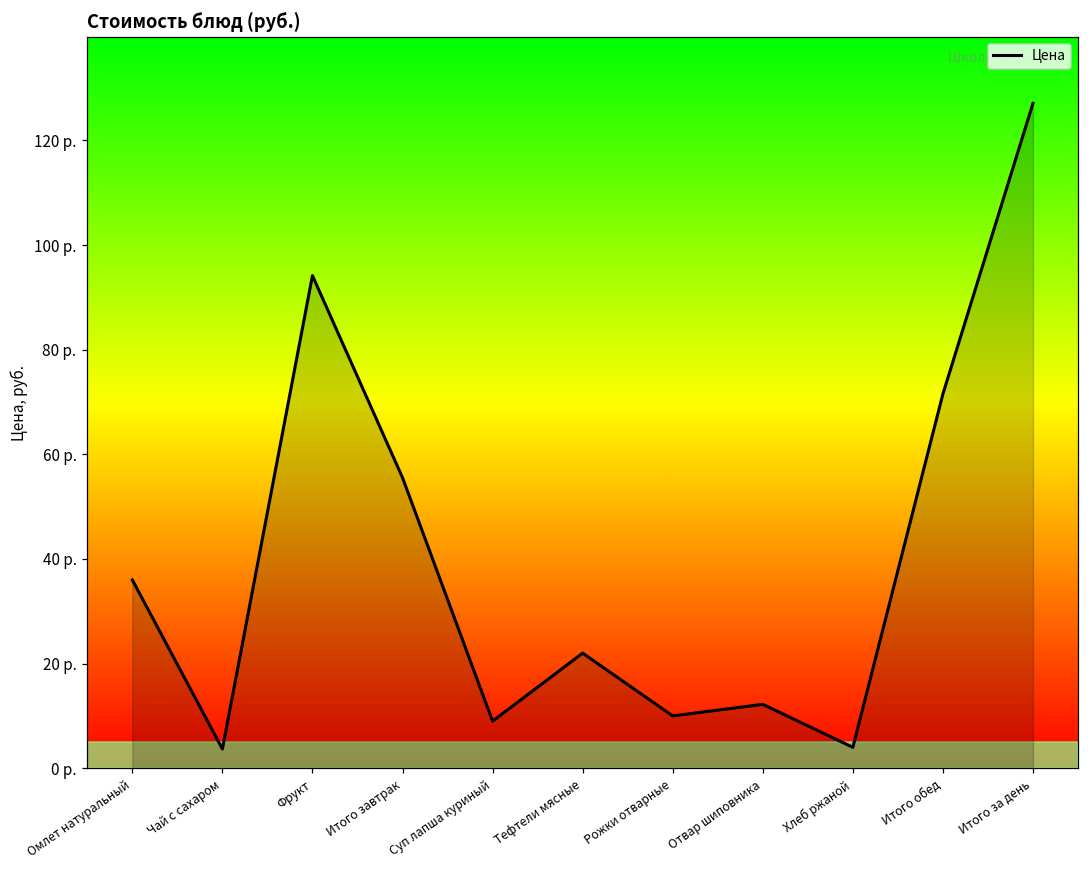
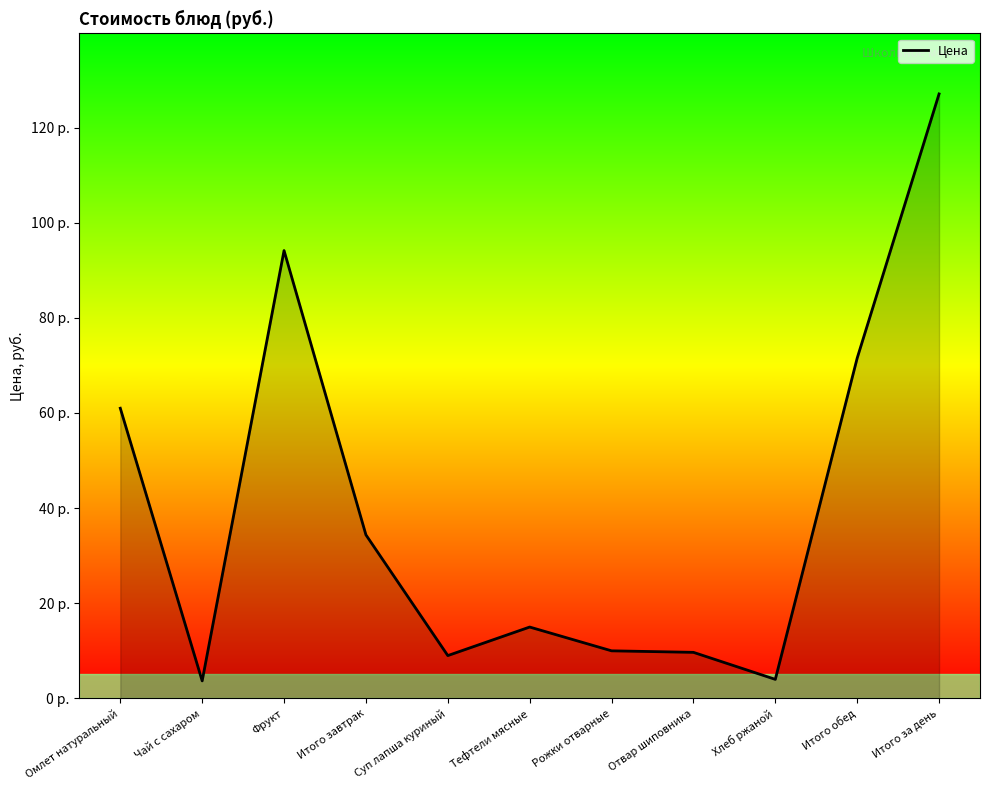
Омлет натуральный: 36 р. -> 61 р.
Итого завтрак: 56 р. -> 34 р.
Тефтели мясные: 22 р. -> 15 р.
Отвар шиповника: 12 р. -> 10 р.
